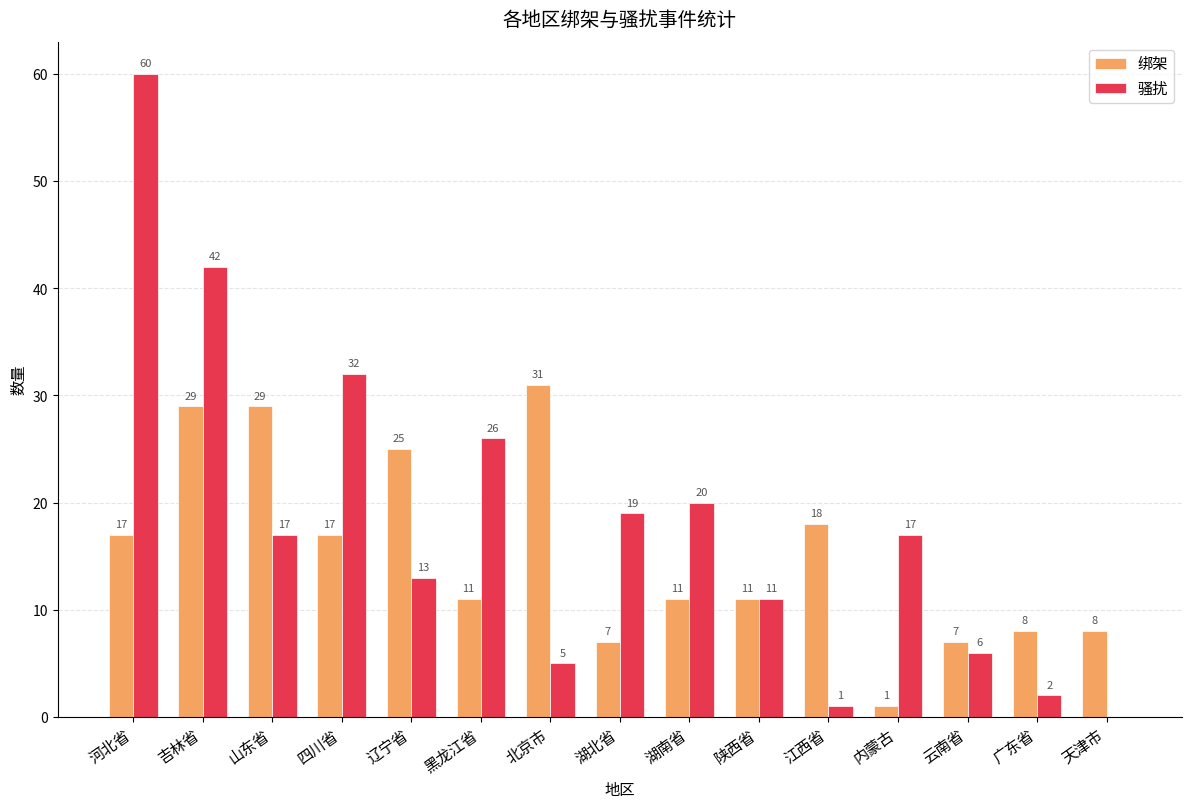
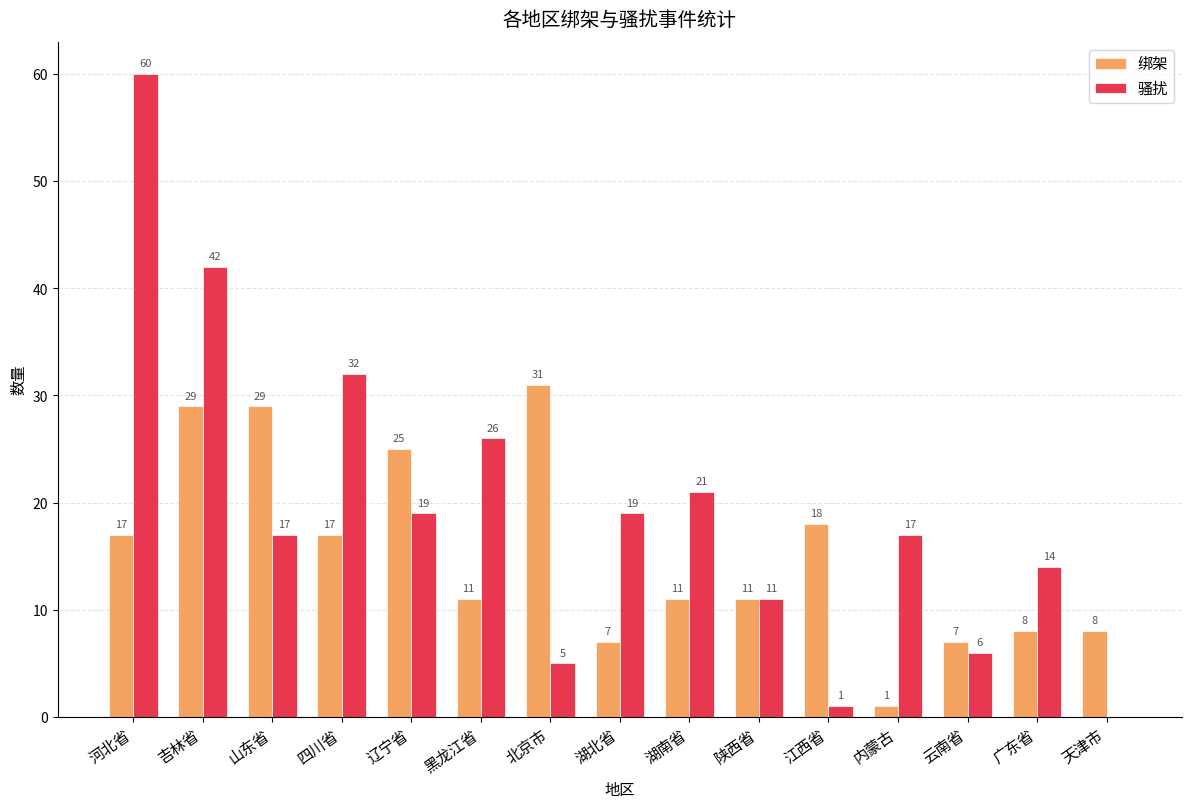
骚扰, 辽宁省: 13 -> 19
骚扰, 湖南省: 20 -> 21
骚扰, 广东省: 2 -> 14
